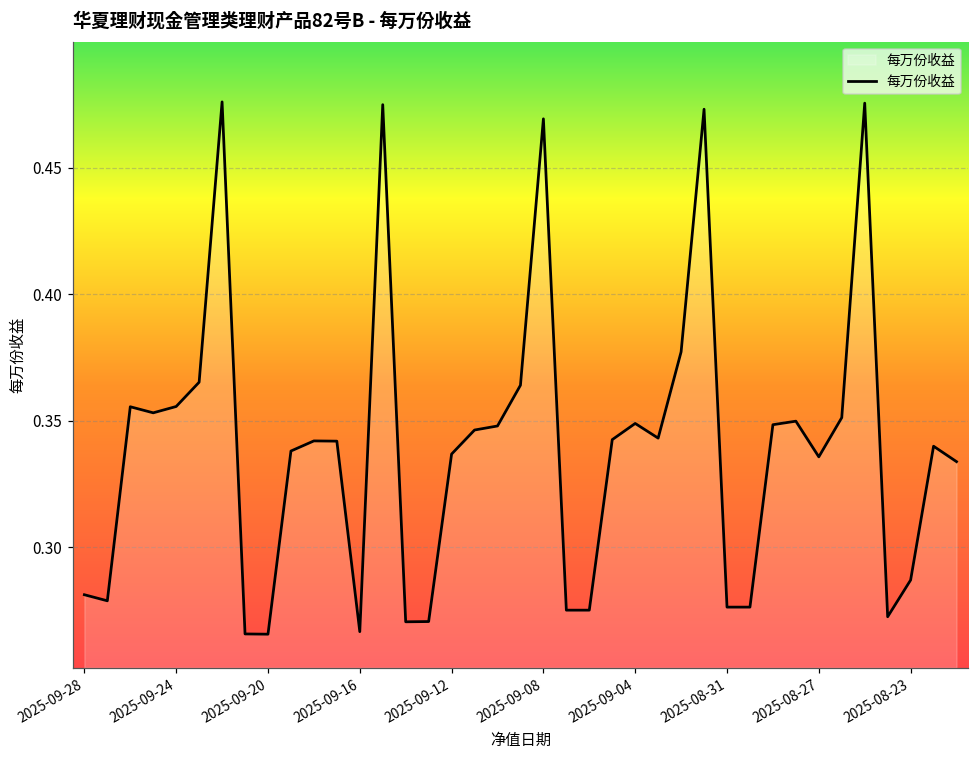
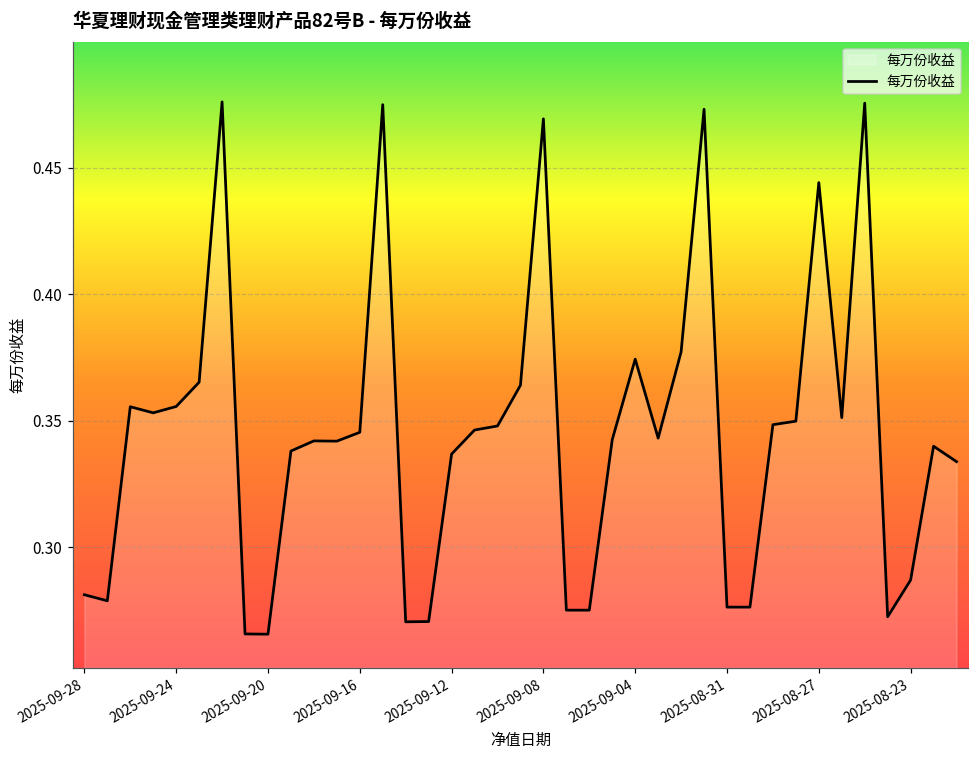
2025-09-16: 0.267 -> 0.345
2025-09-04: 0.349 -> 0.374
2025-08-27: 0.336 -> 0.444
